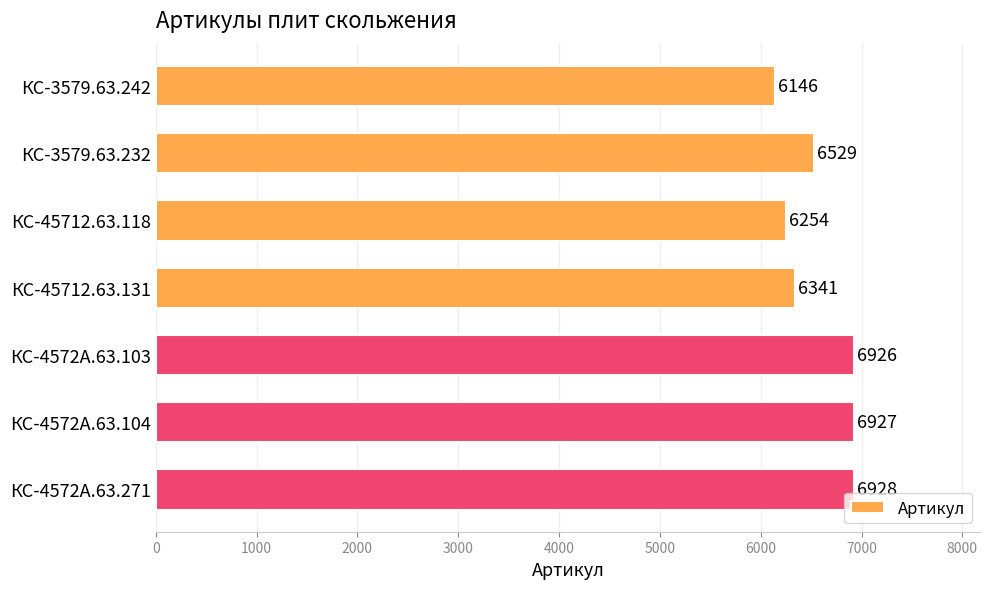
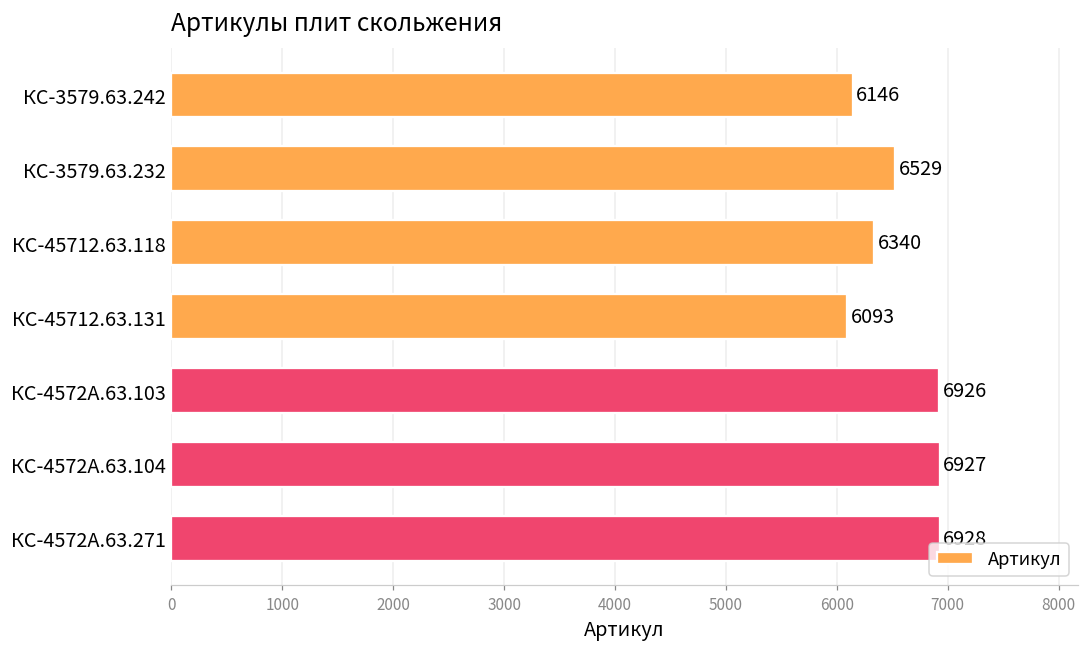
КС-45712.63.118: 6254 -> 6340
КС-45712.63.131: 6341 -> 6093
